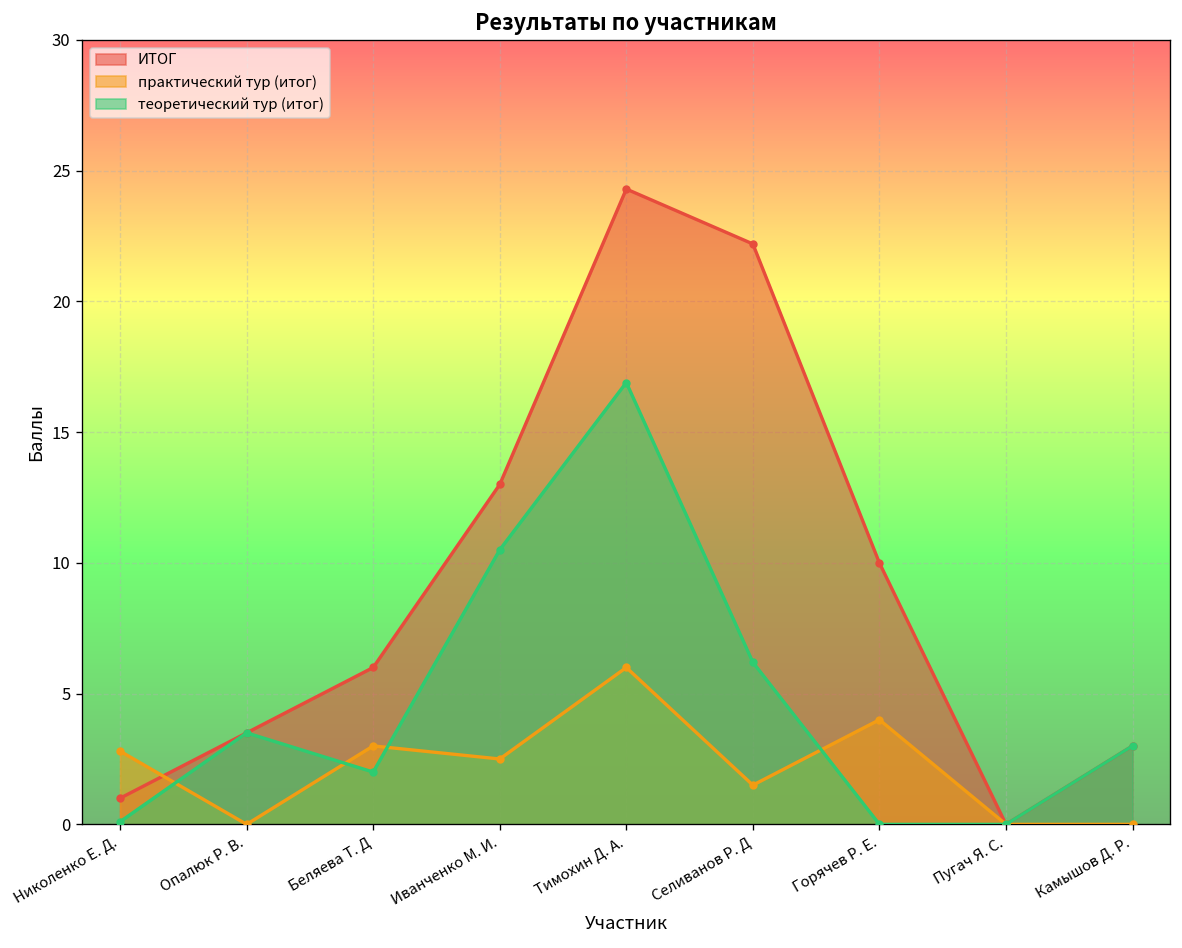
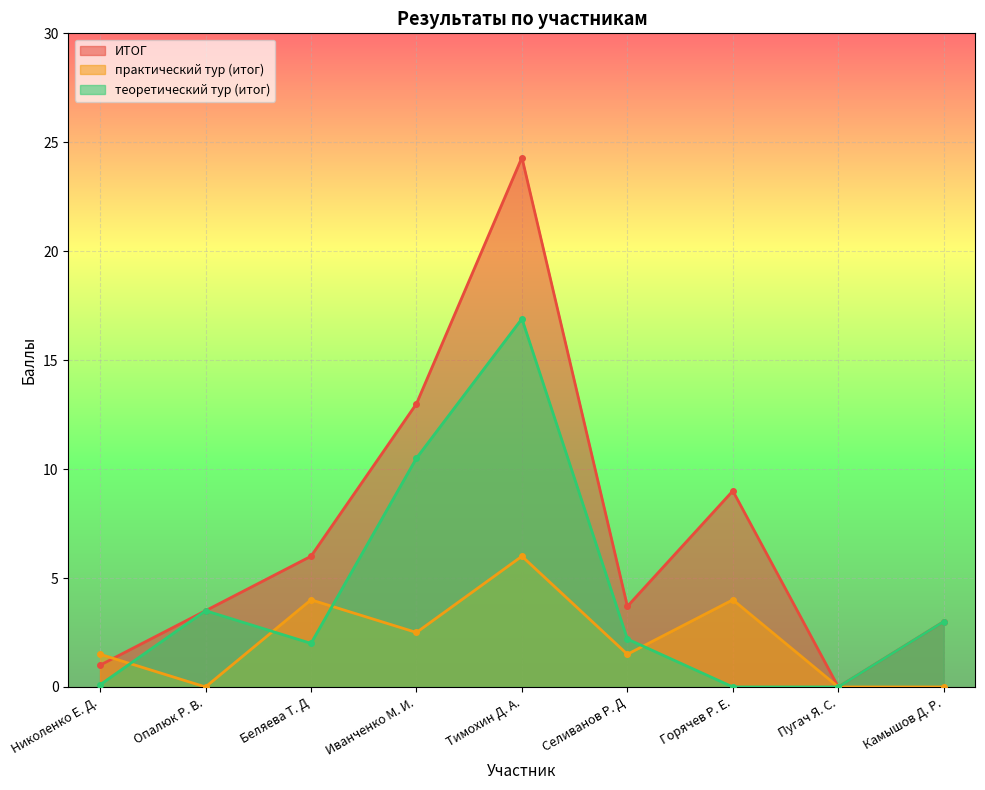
практический тур (итог), Николенко Е. Д.: 2.8 -> 1.5
практический тур (итог), Беляева Т. Д: 3 -> 4
ИТОГ, Селиванов Р. Д: 22.2 -> 3.7
теоретический тур (итог), Селиванов Р. Д: 6.2 -> 2.2
ИТОГ, Горячев Р. Е.: 10 -> 9
